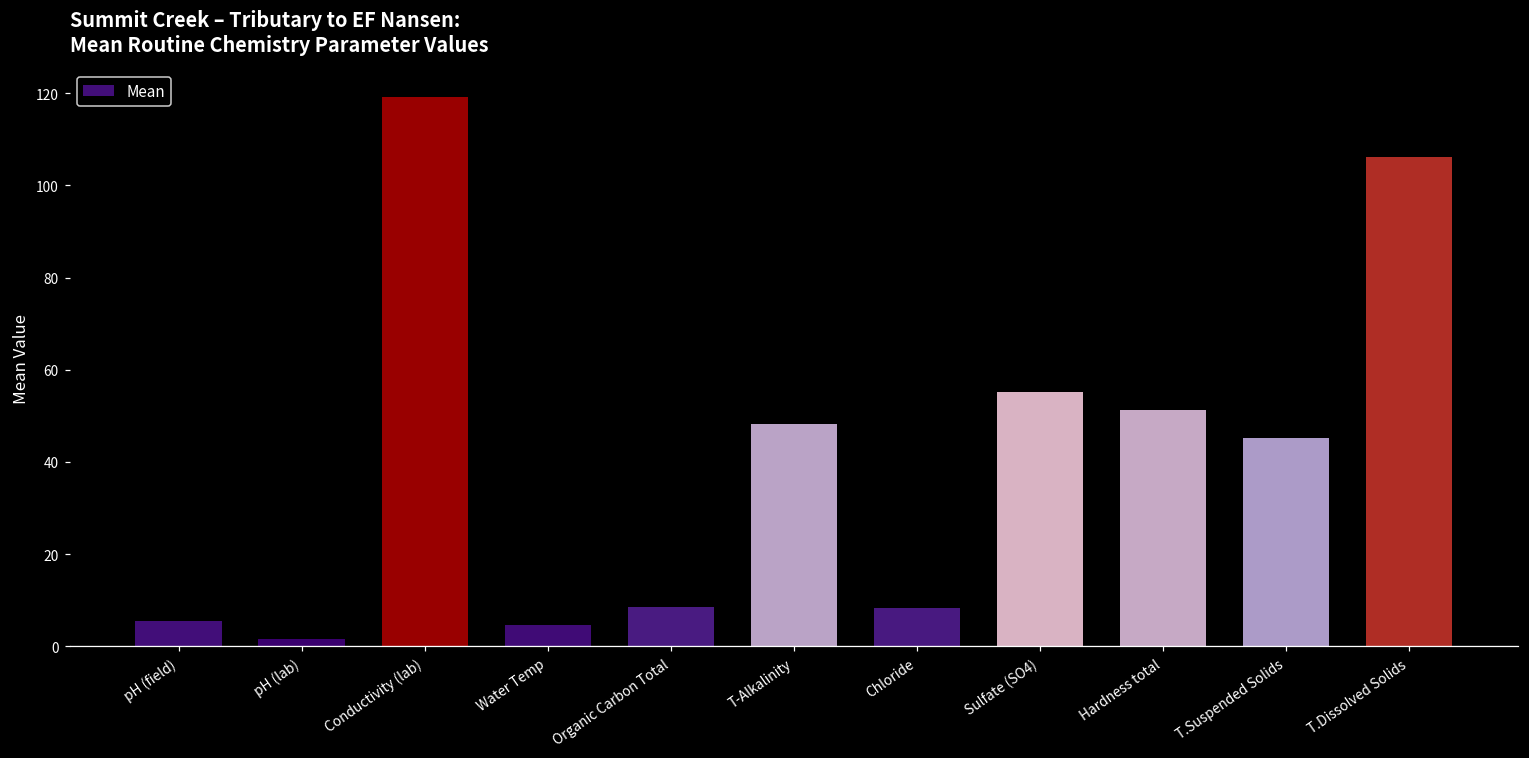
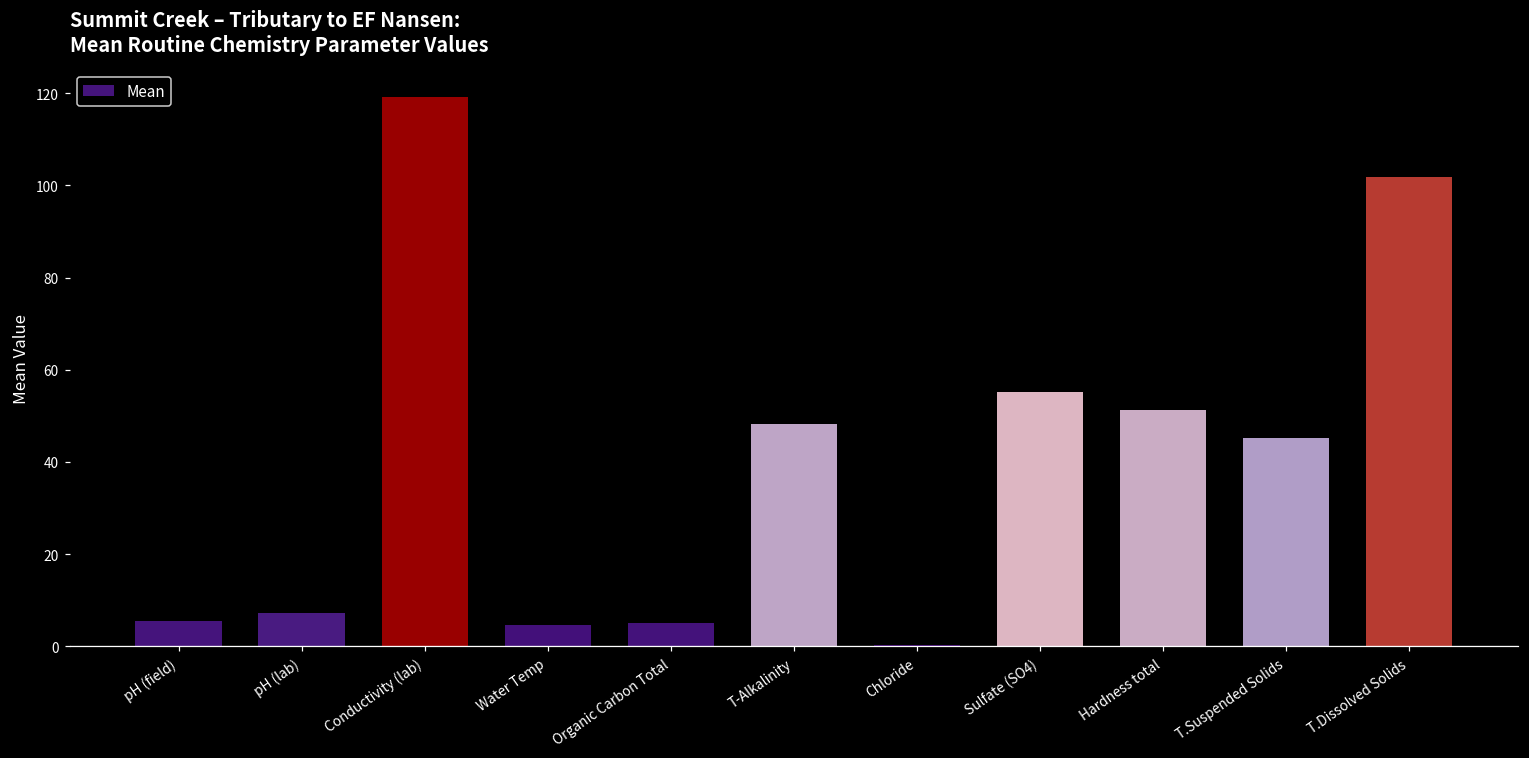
pH (lab): 2 -> 7
Organic Carbon Total: 9 -> 5
Chloride: 8 -> 0
T.Dissolved Solids: 106 -> 102
